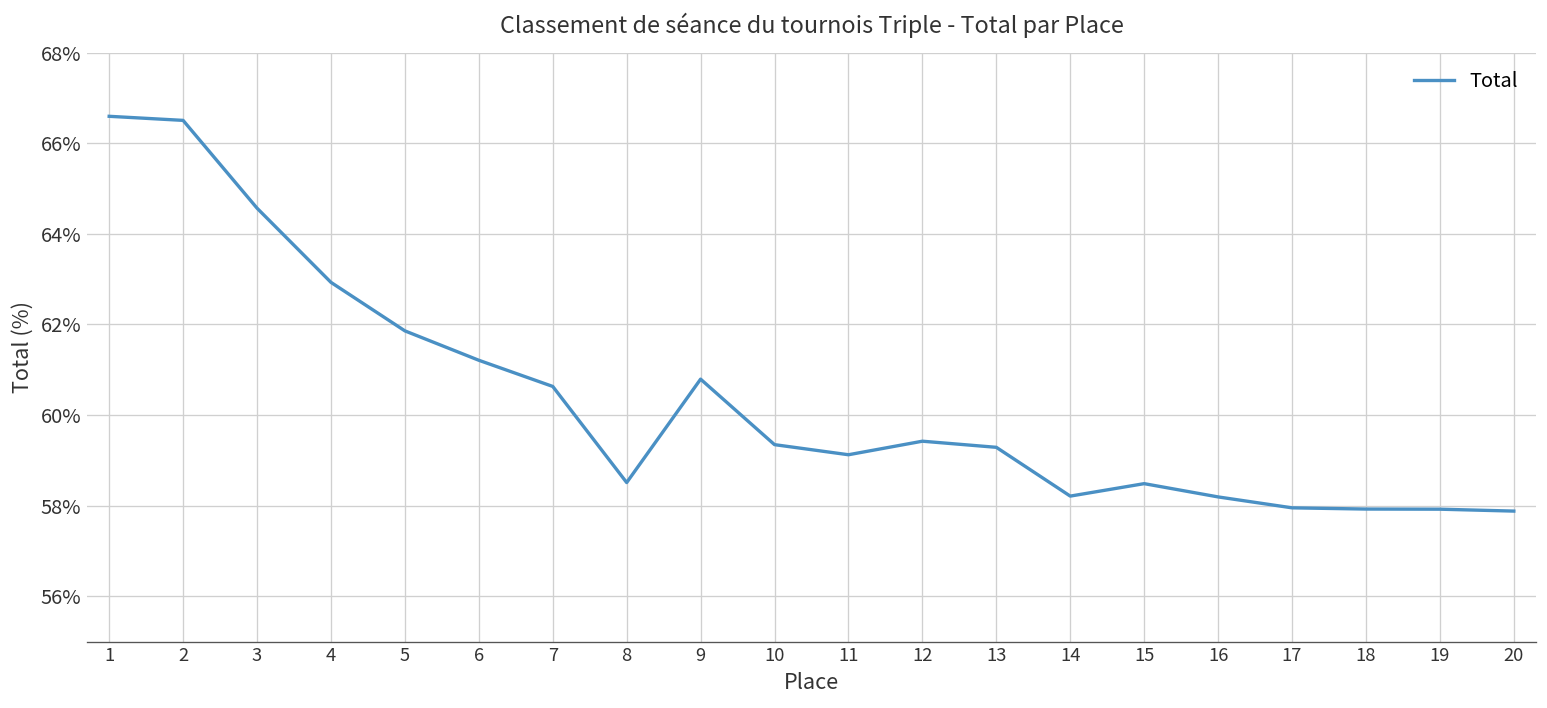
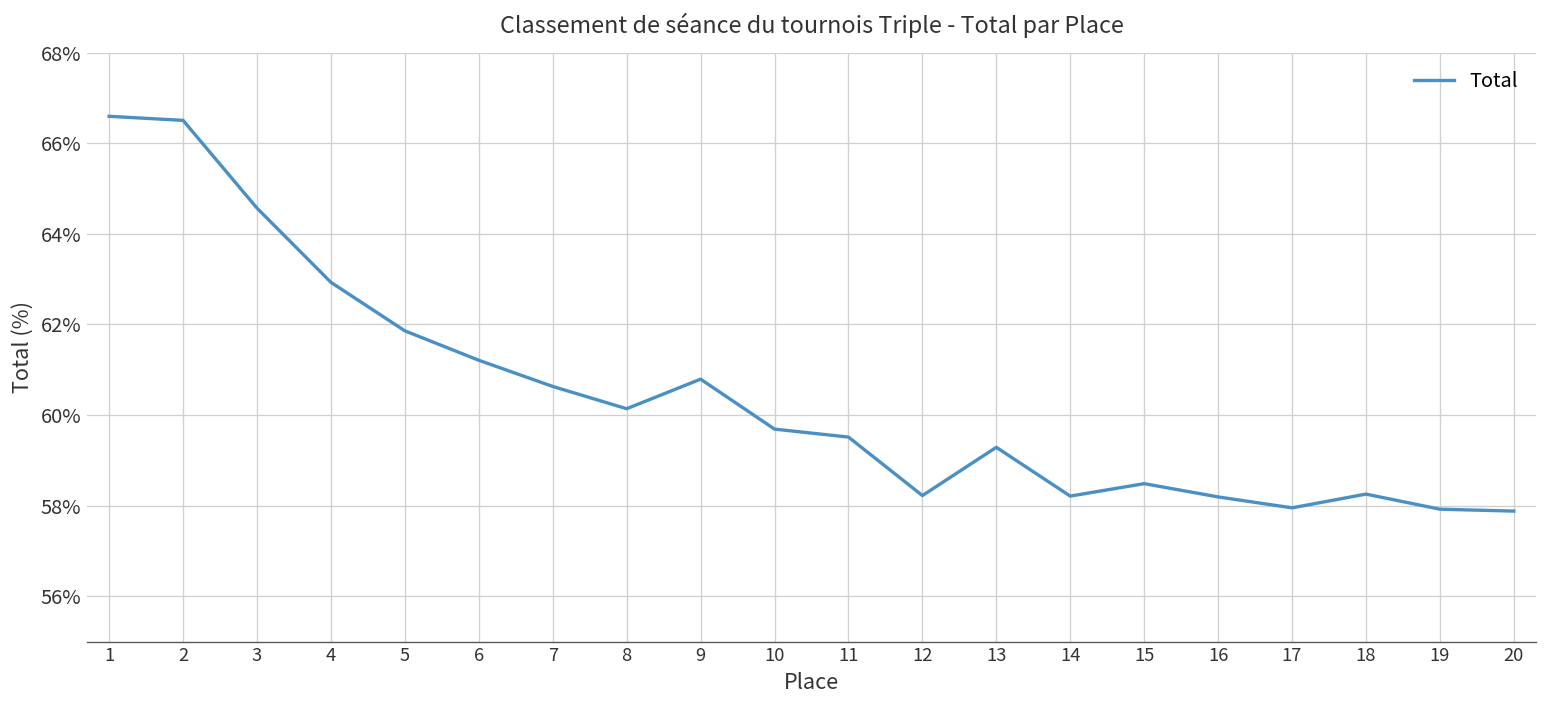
8: 58.5% -> 60.1%
10: 59.3% -> 59.7%
11: 59.1% -> 59.5%
12: 59.4% -> 58.2%
18: 57.9% -> 58.3%
